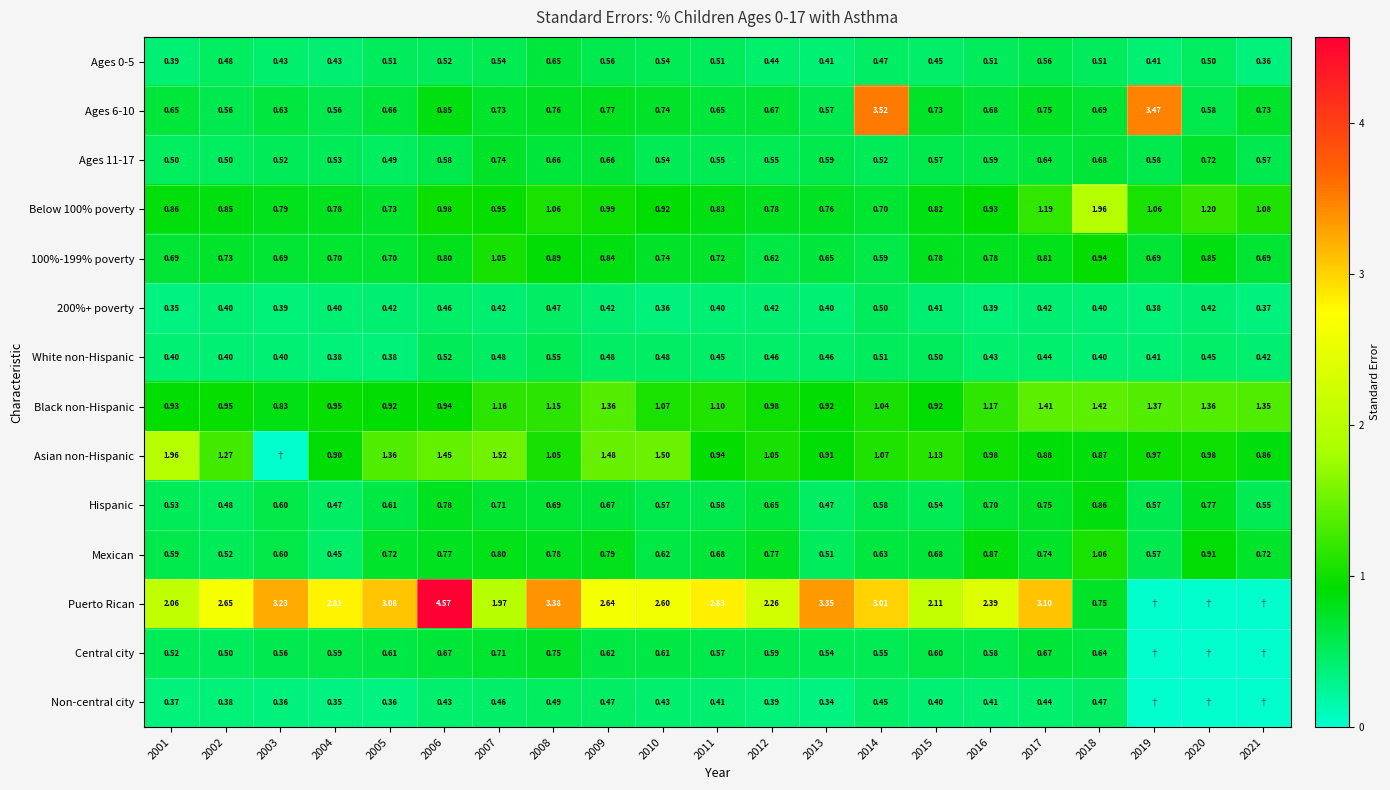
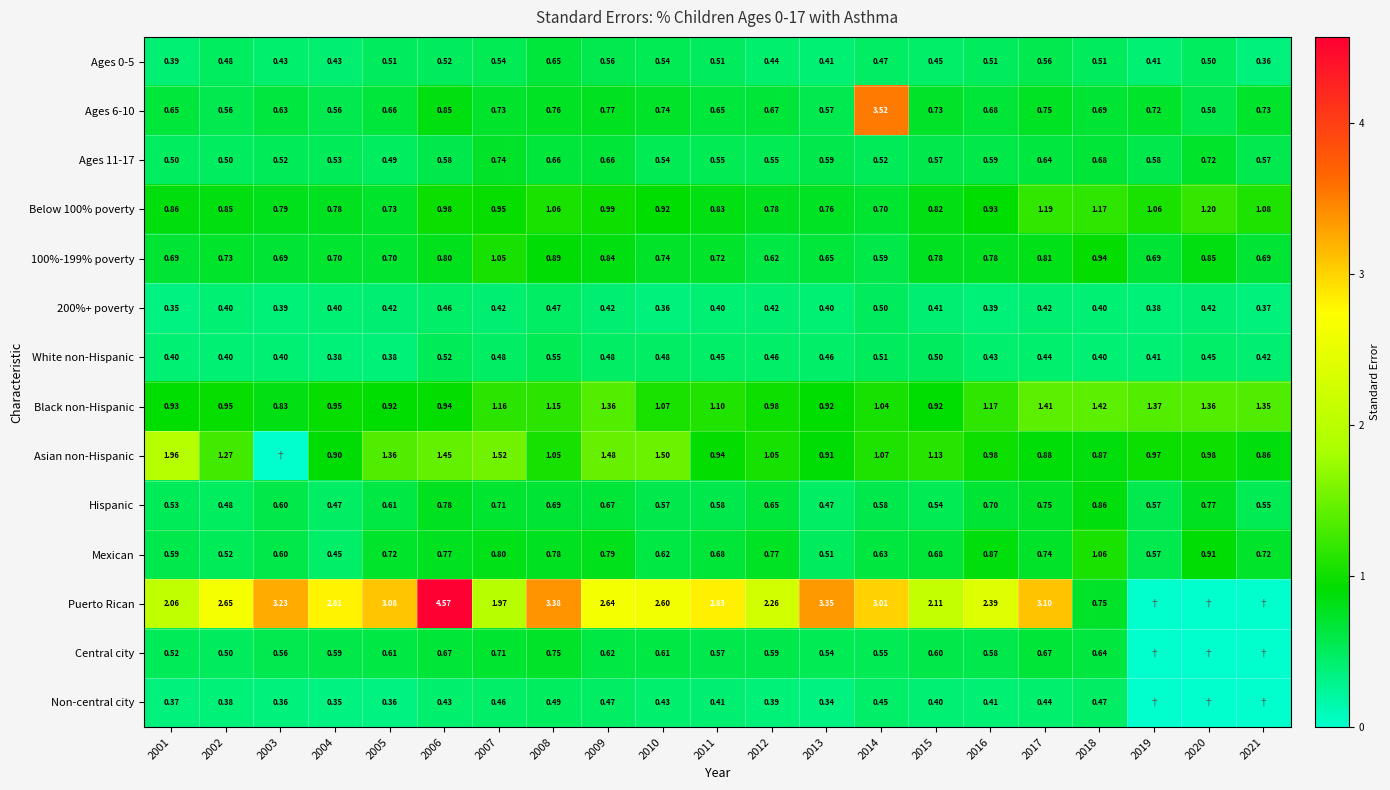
Ages 6-10, 2019: 3.47 -> 0.72
Below 100% poverty, 2018: 1.96 -> 1.17
